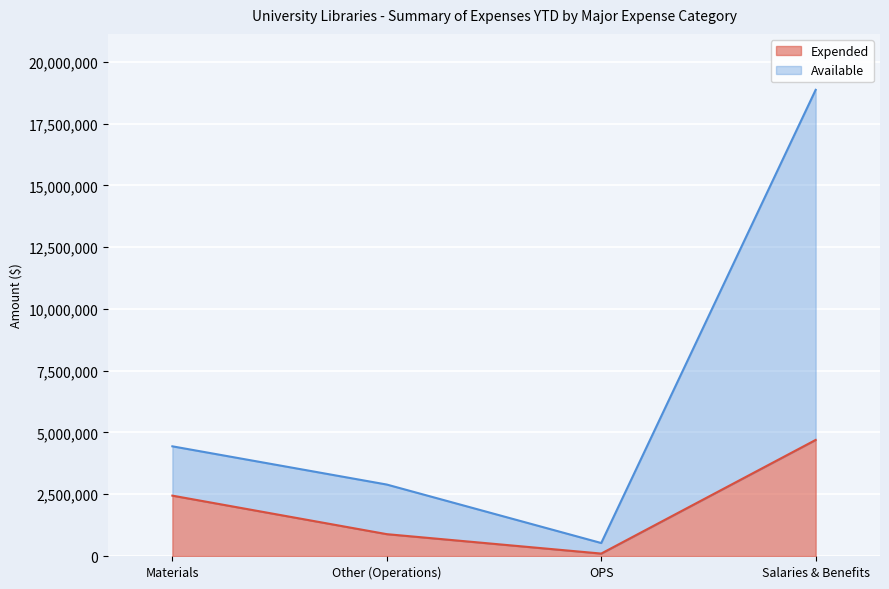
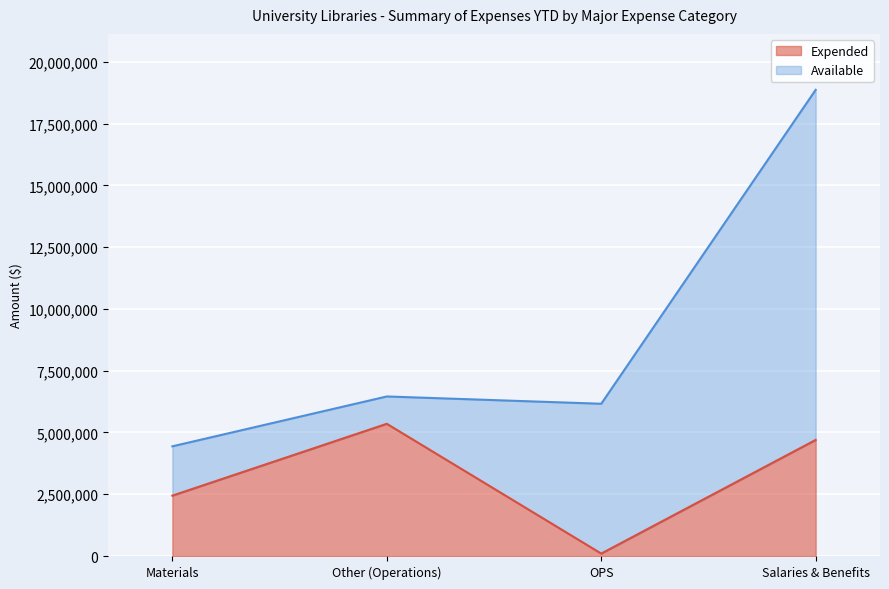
Expended, Other (Operations): 900,000 -> 5,400,000
Available, Other (Operations): 2,000,000 -> 1,100,000
Available, OPS: 400,000 -> 6,100,000
